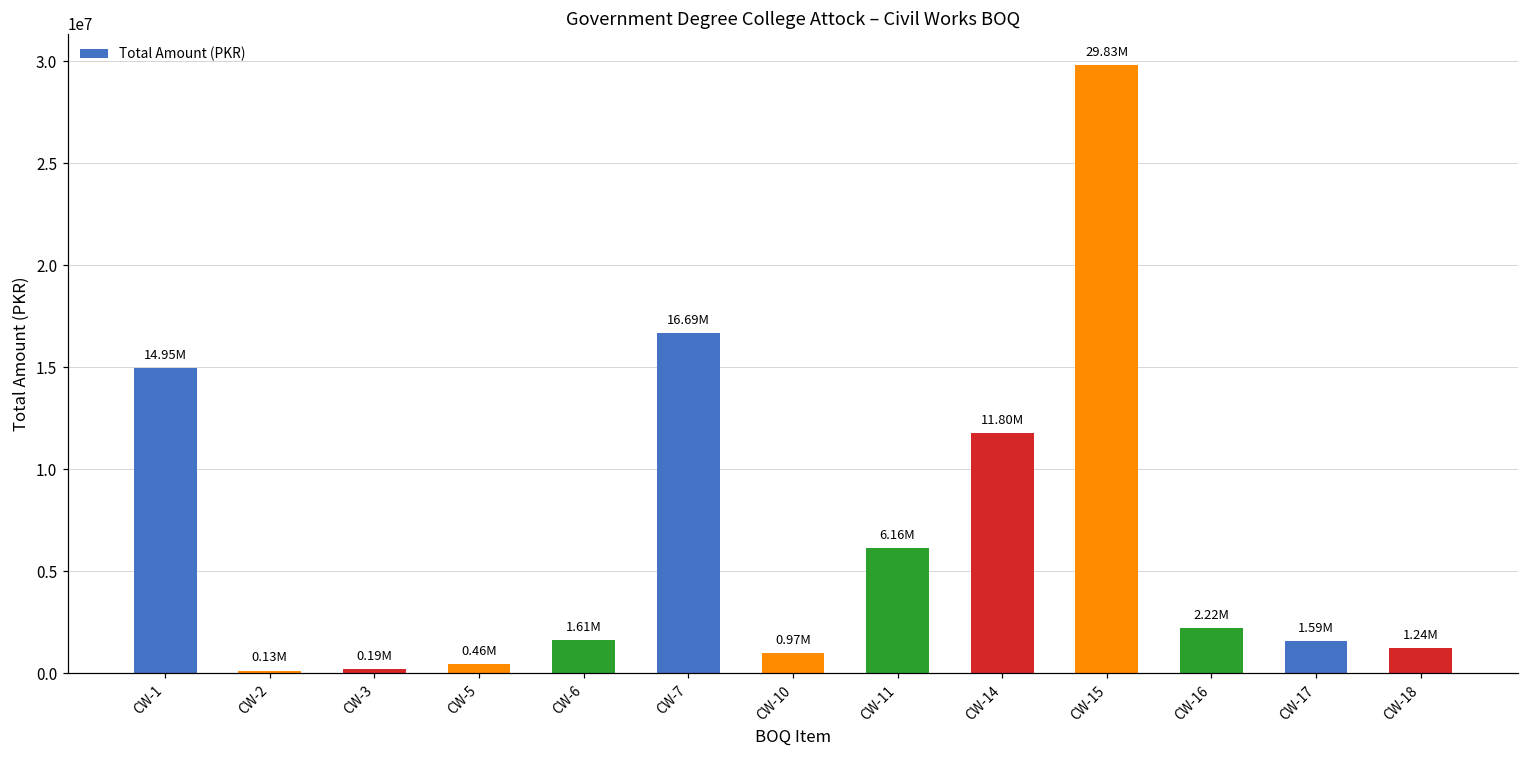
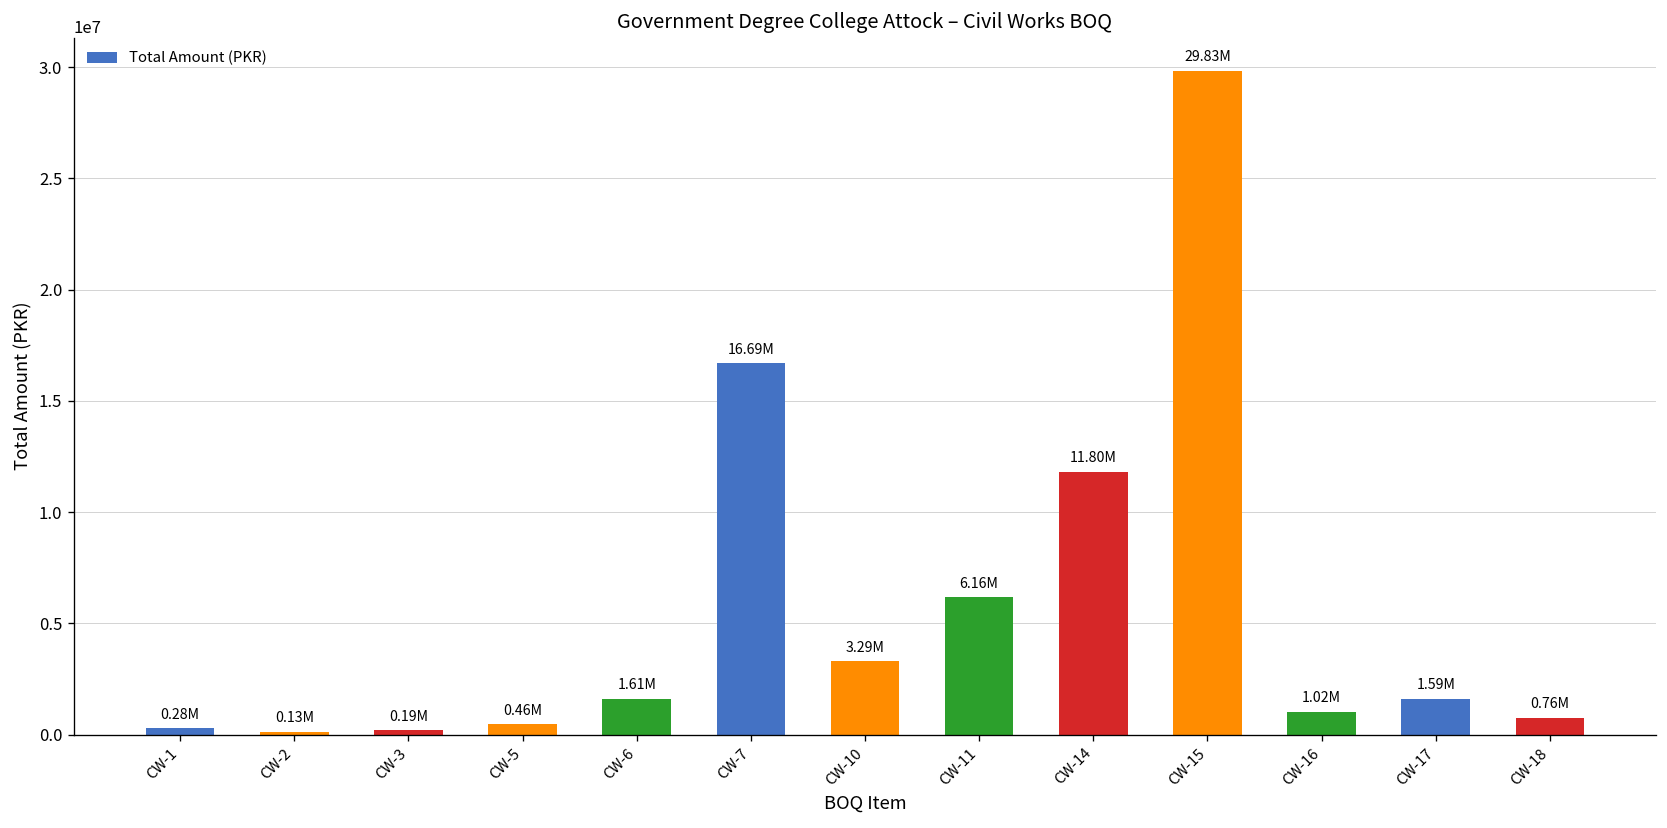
CW-1: 14.95M -> 0.28M
CW-10: 0.97M -> 3.29M
CW-16: 2.22M -> 1.02M
CW-18: 1.24M -> 0.76M
